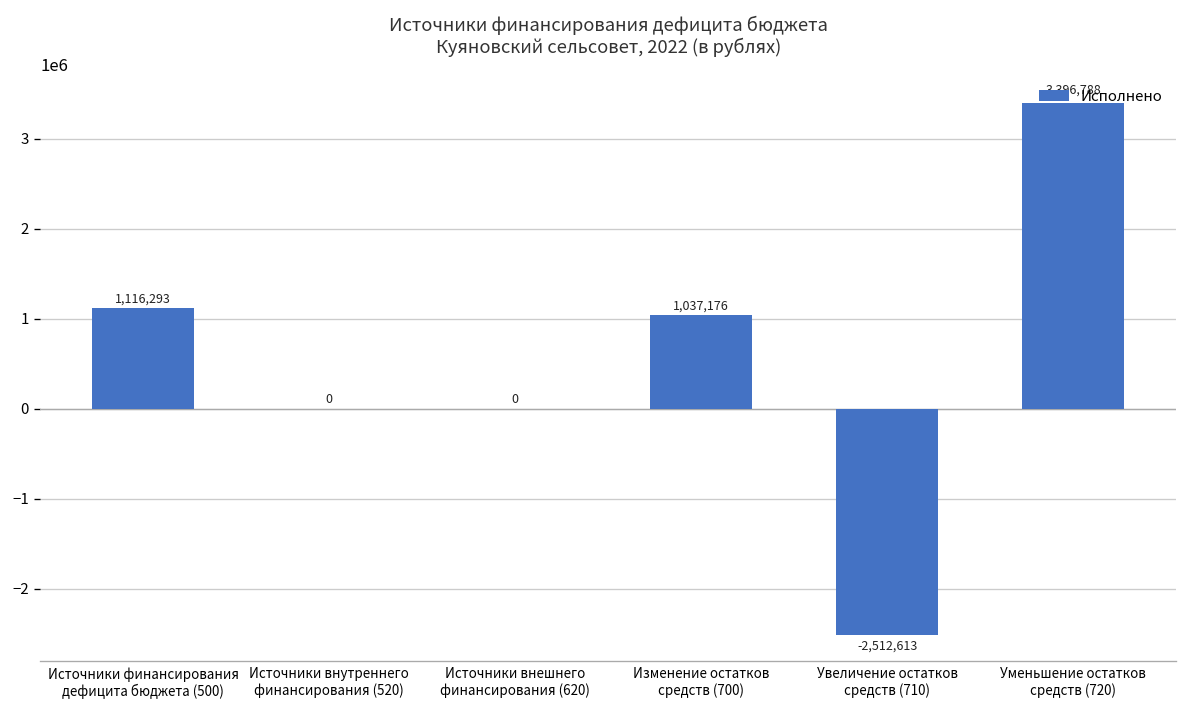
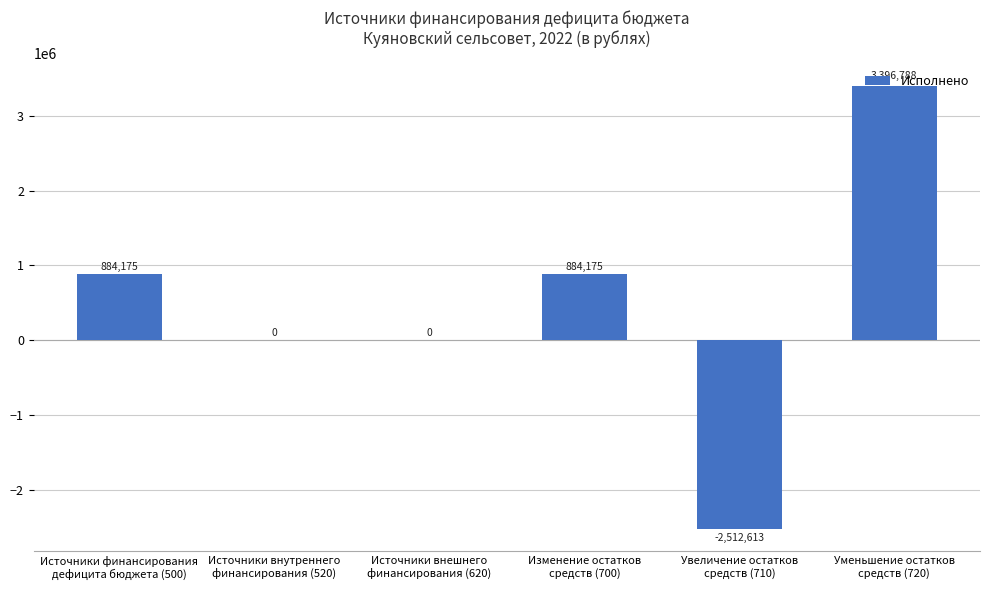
Источники финансирования дефицита бюджета (500): 1,116,293 -> 884,175
Изменение остатков средств (700): 1,037,176 -> 884,175
